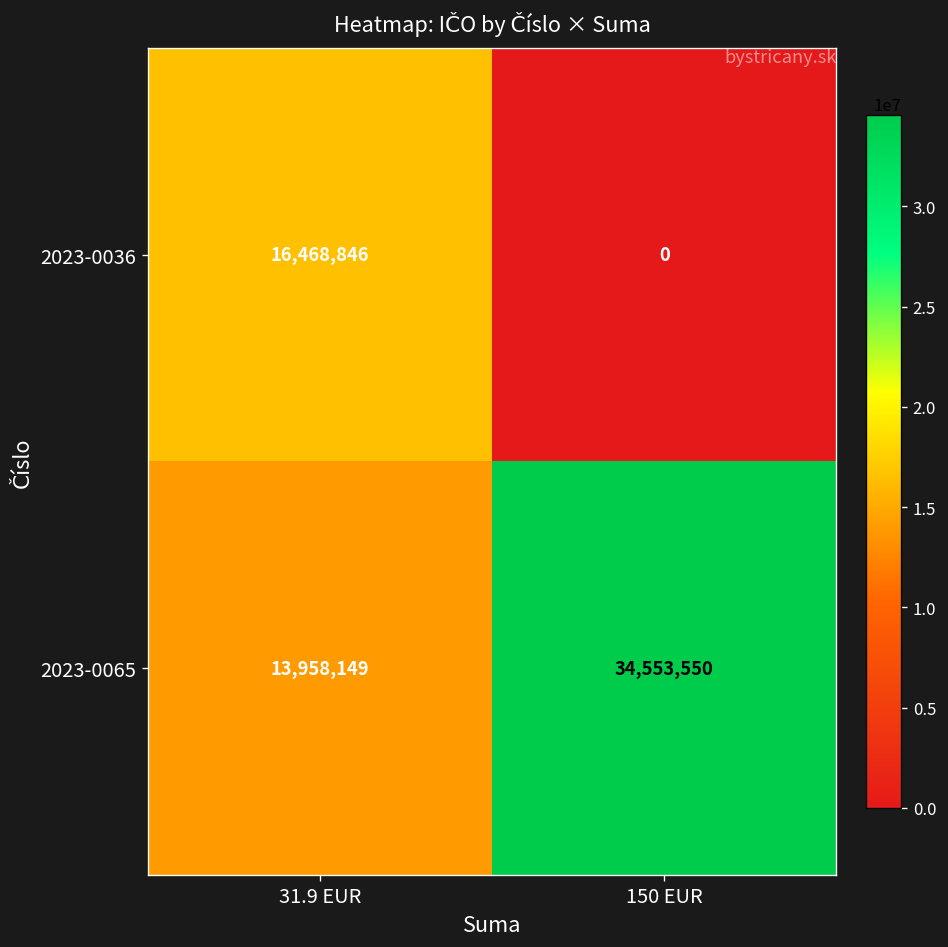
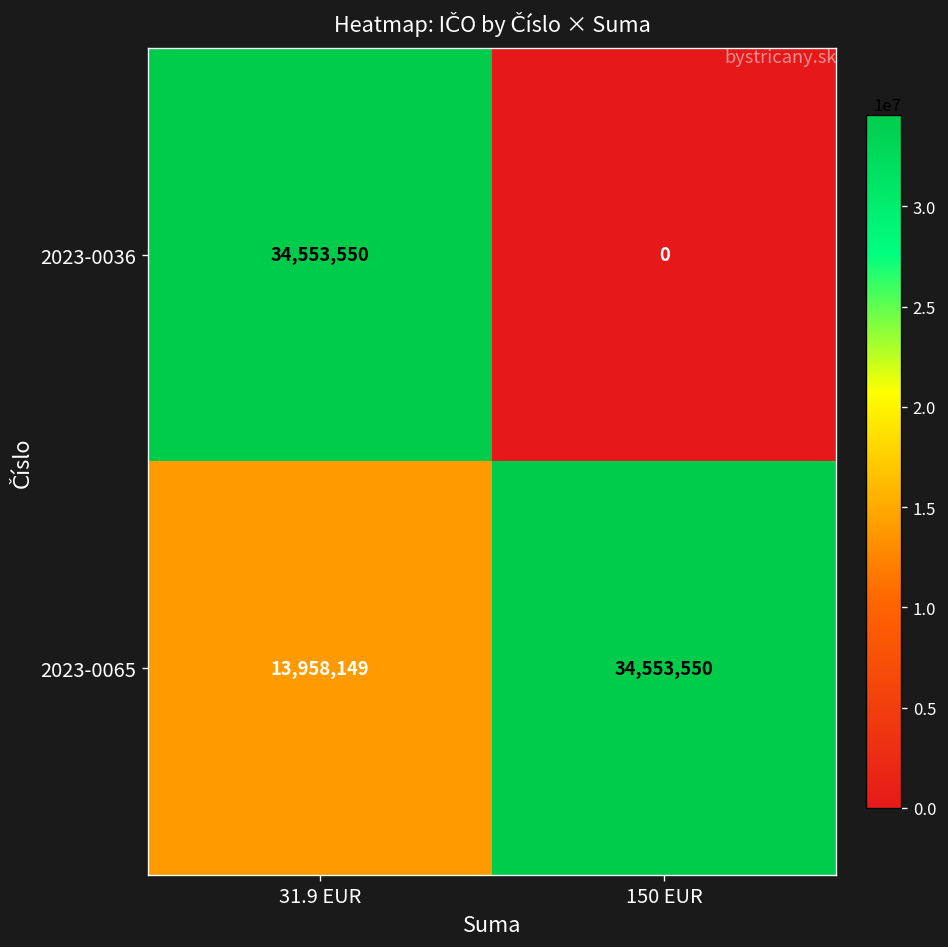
2023-0036, 31.9 EUR: 16,468,846 -> 34,553,550
